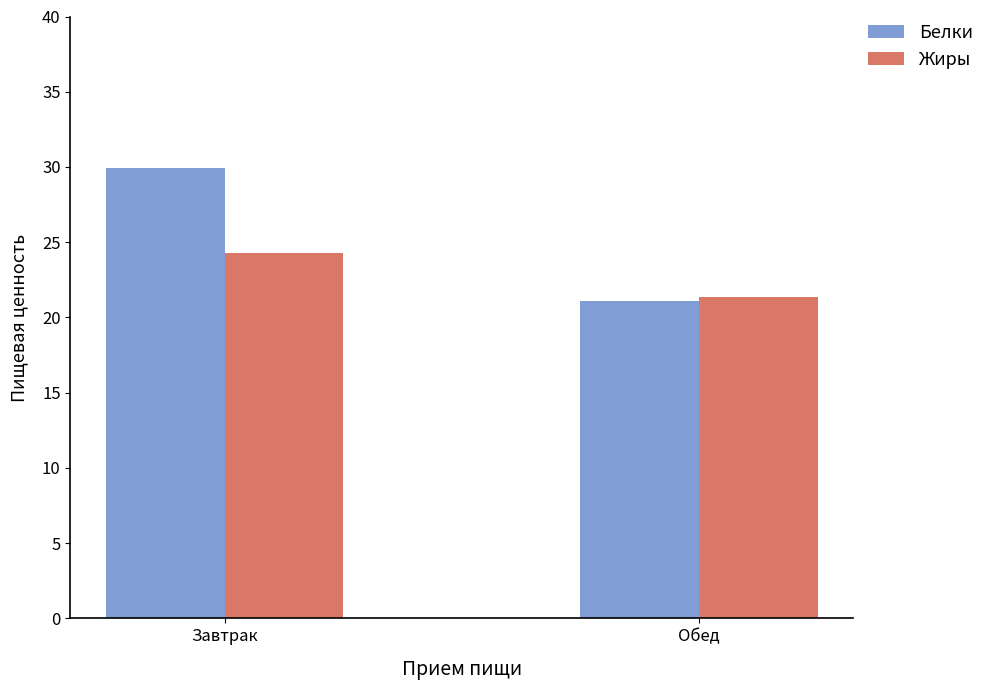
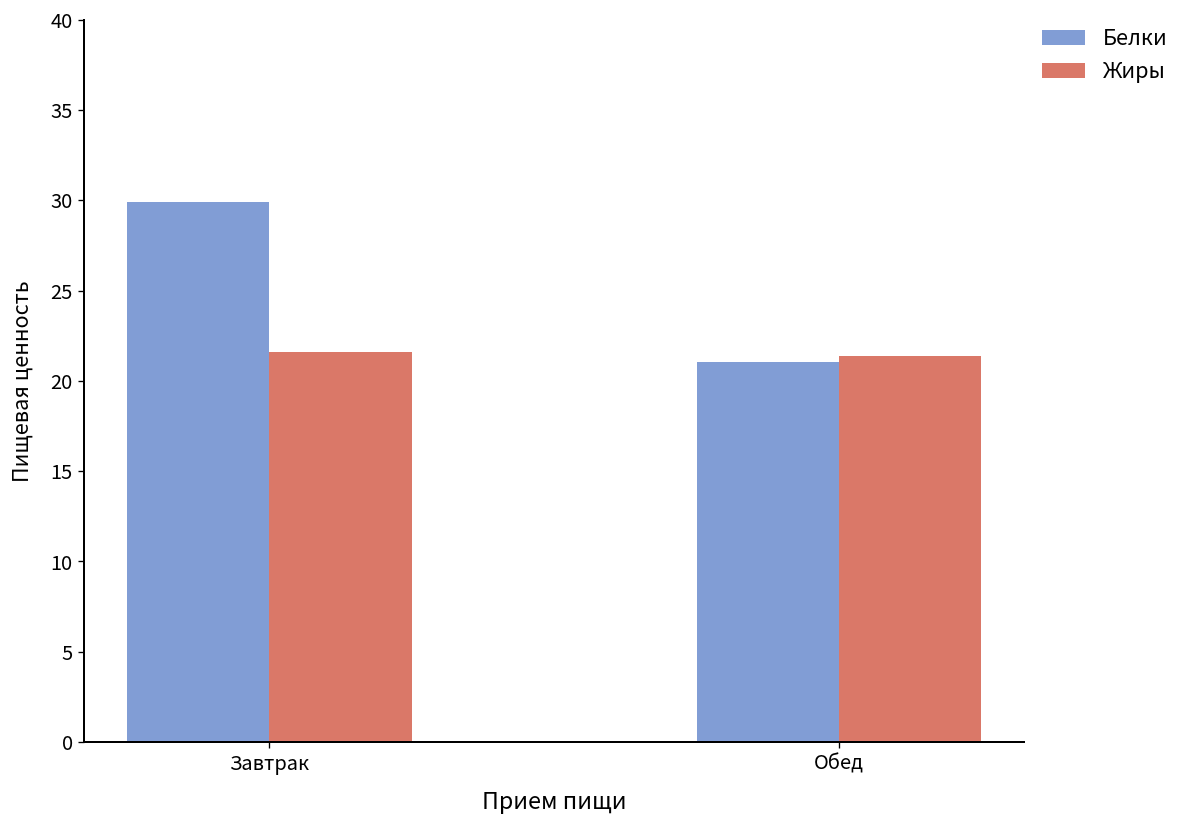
Жиры, Завтрак: 24.3 -> 21.6
